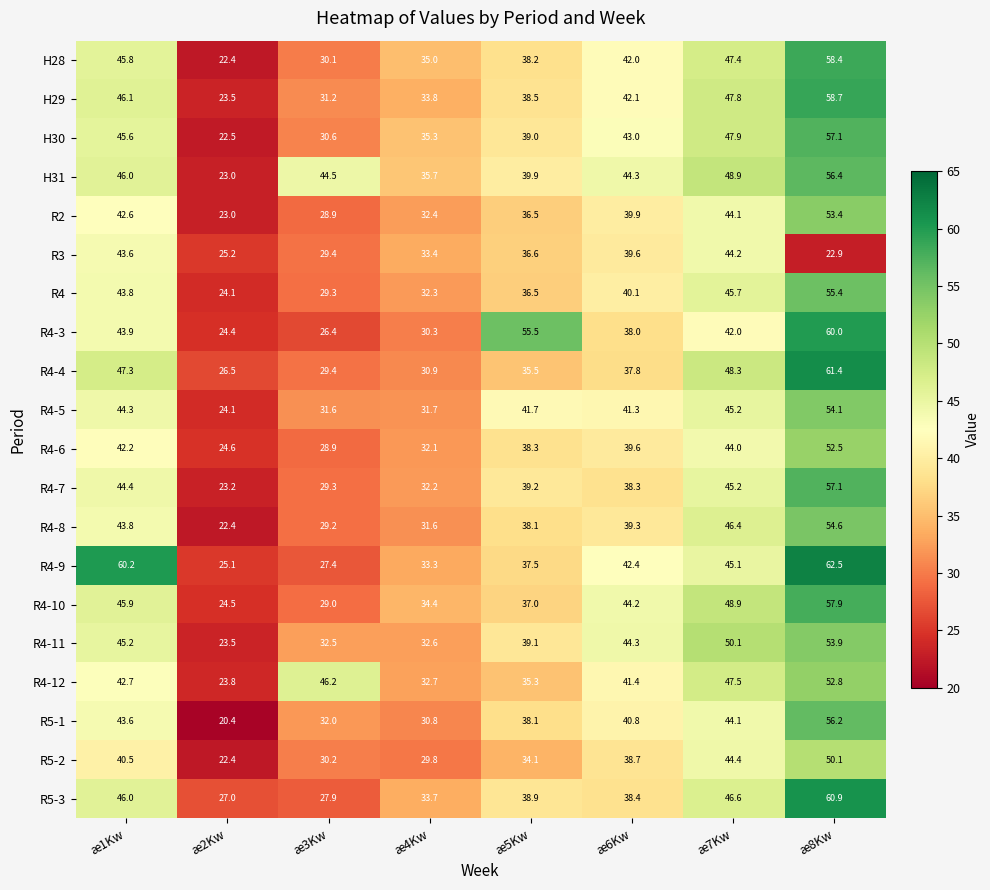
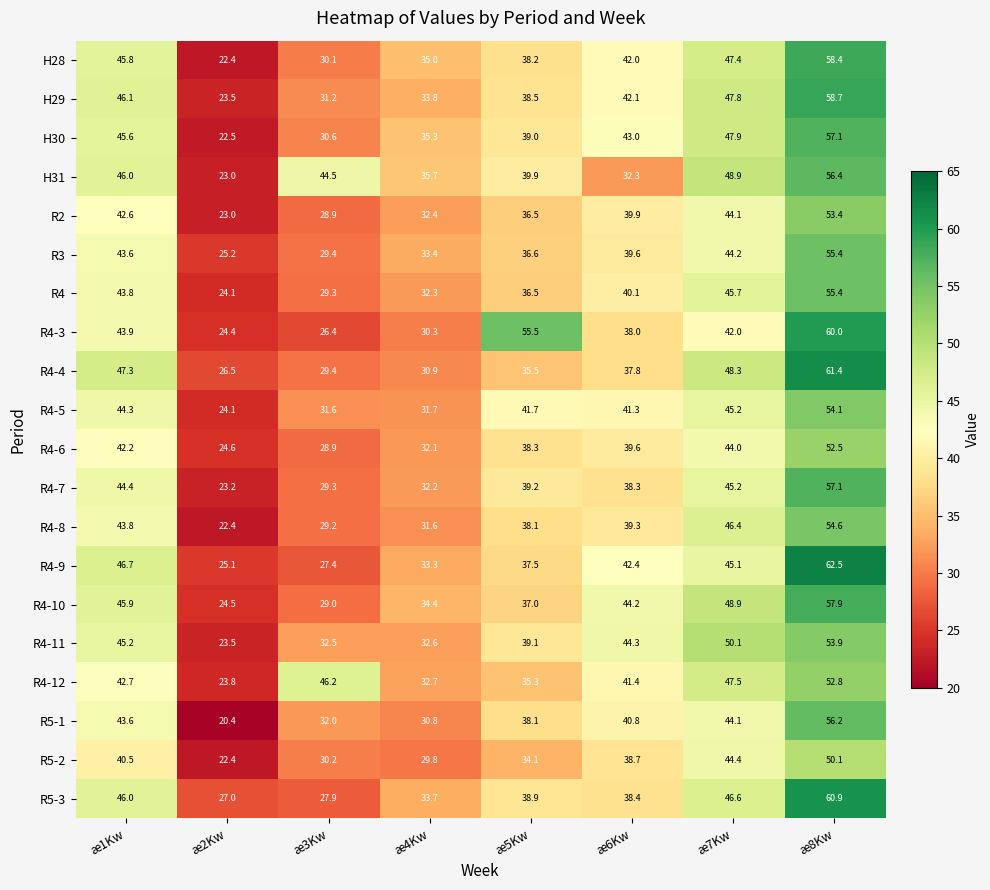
H31, æ6Kw: 44.3 -> 32.3
R3, æ8Kw: 22.9 -> 55.4
R4-9, æ1Kw: 60.2 -> 46.7
